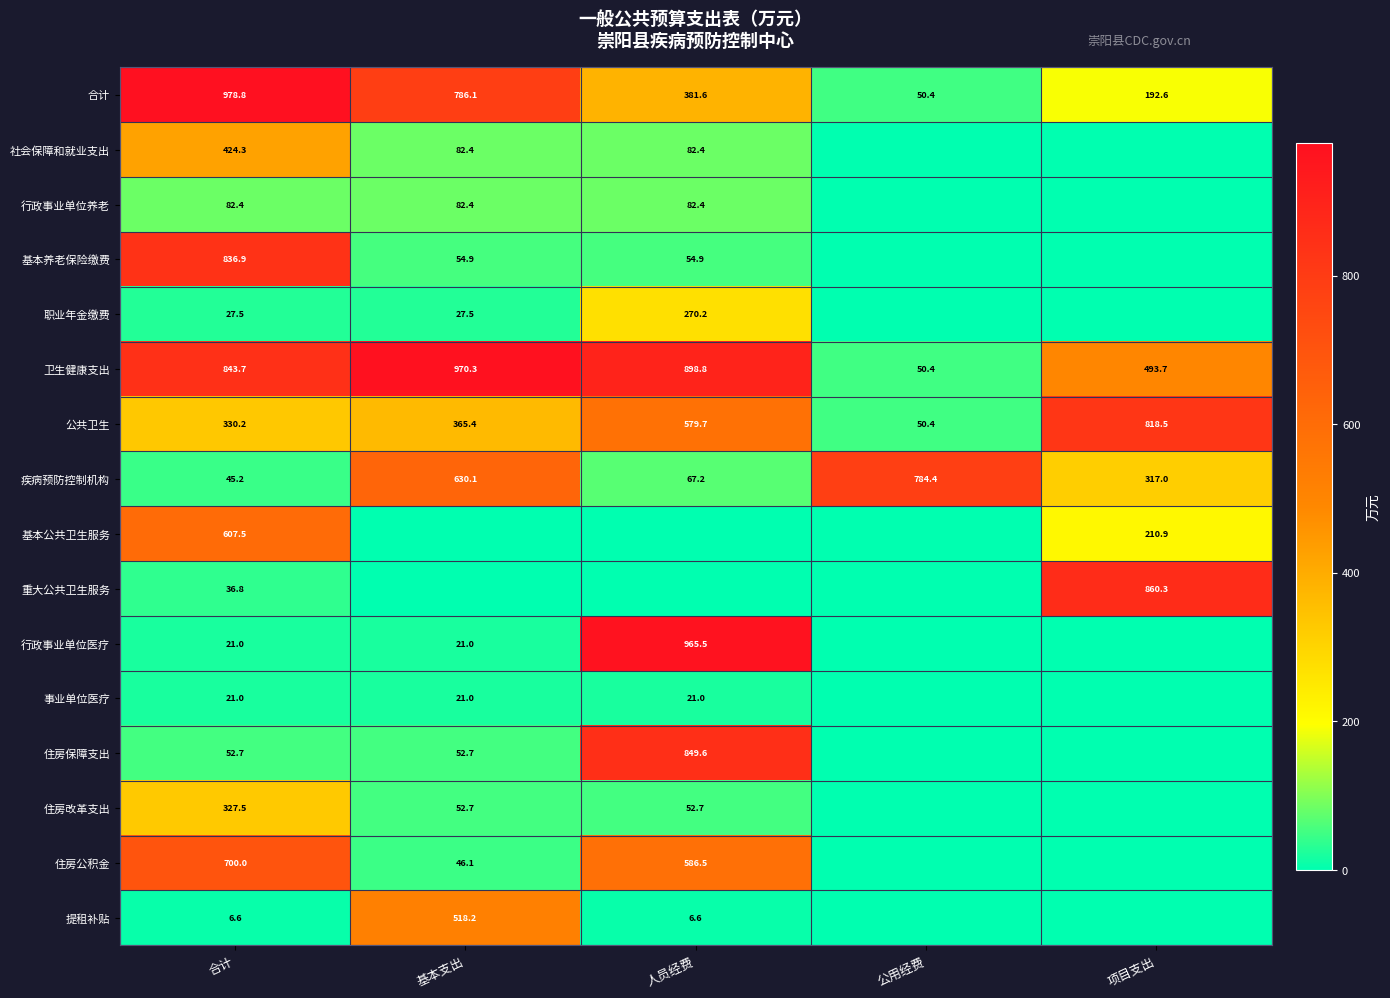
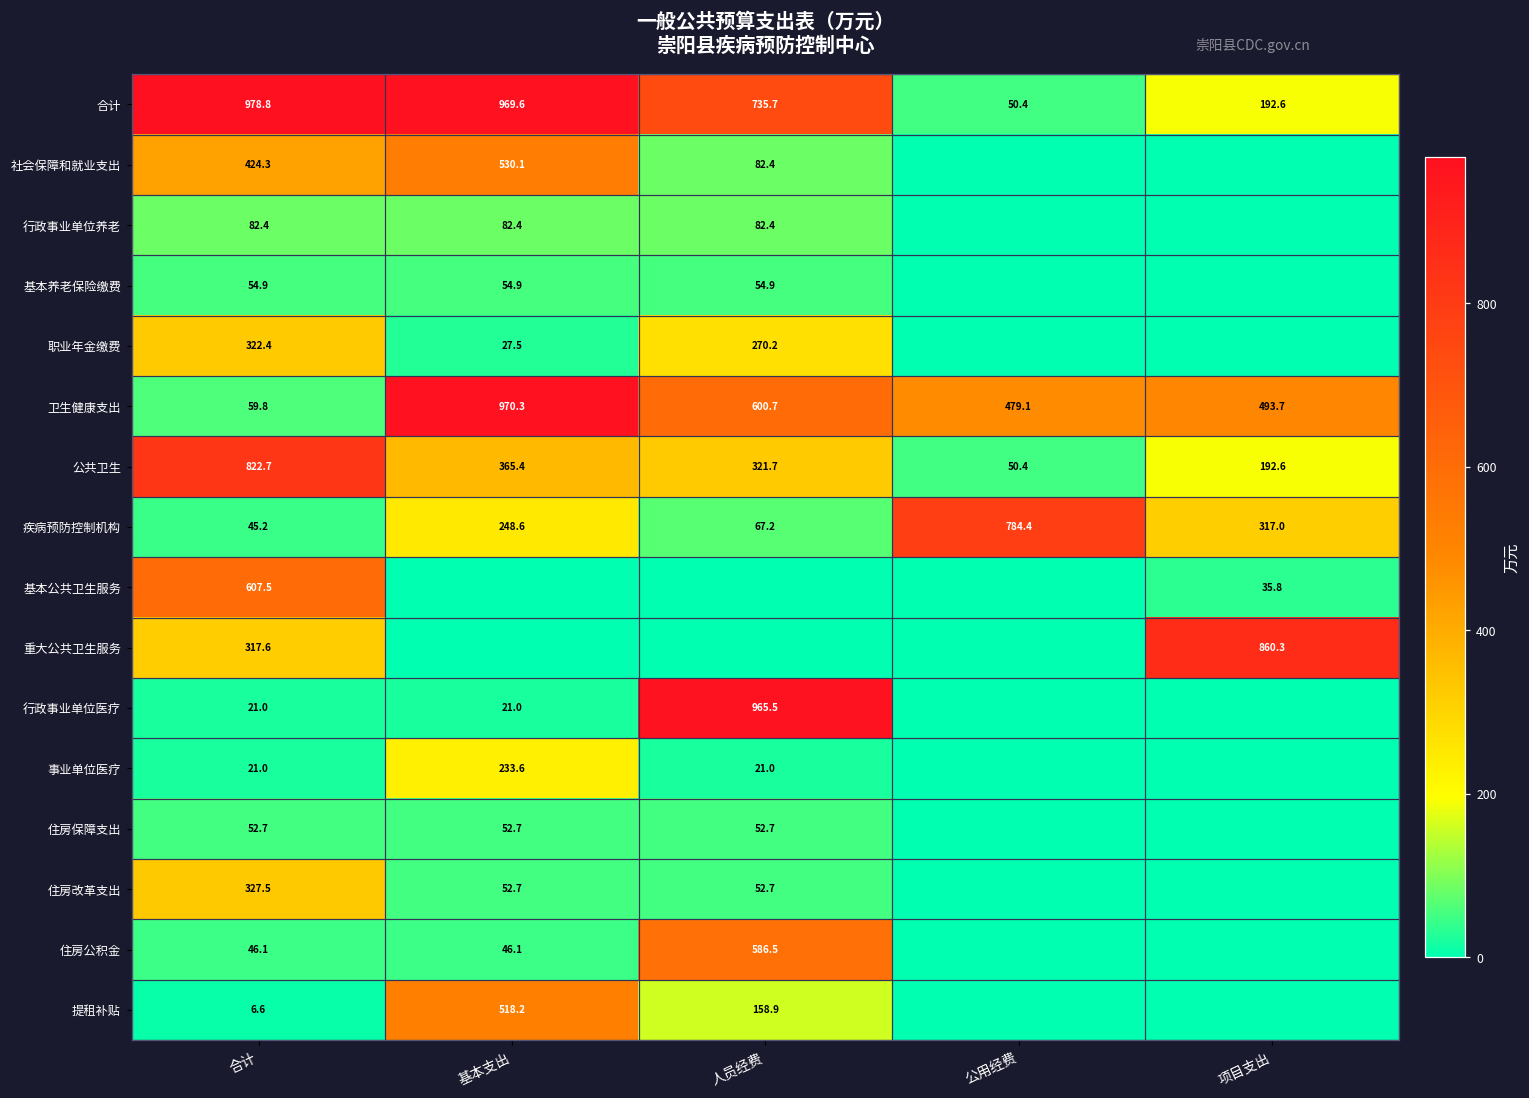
合计, 基本支出: 786.1 -> 969.6
合计, 人员经费: 381.6 -> 735.7
社会保障和就业支出, 基本支出: 82.4 -> 530.1
基本养老保险缴费, 合计: 836.9 -> 54.9
职业年金缴费, 合计: 27.5 -> 322.4
卫生健康支出, 合计: 843.7 -> 59.8
卫生健康支出, 人员经费: 898.8 -> 600.7
卫生健康支出, 公用经费: 50.4 -> 479.1
公共卫生, 合计: 330.2 -> 822.7
公共卫生, 人员经费: 579.7 -> 321.7
公共卫生, 项目支出: 818.5 -> 192.6
疾病预防控制机构, 基本支出: 630.1 -> 248.6
基本公共卫生服务, 项目支出: 210.9 -> 35.8
重大公共卫生服务, 合计: 36.8 -> 317.6
事业单位医疗, 基本支出: 21.0 -> 233.6
住房保障支出, 人员经费: 849.6 -> 52.7
住房公积金, 合计: 700.0 -> 46.1
提租补贴, 人员经费: 6.6 -> 158.9
